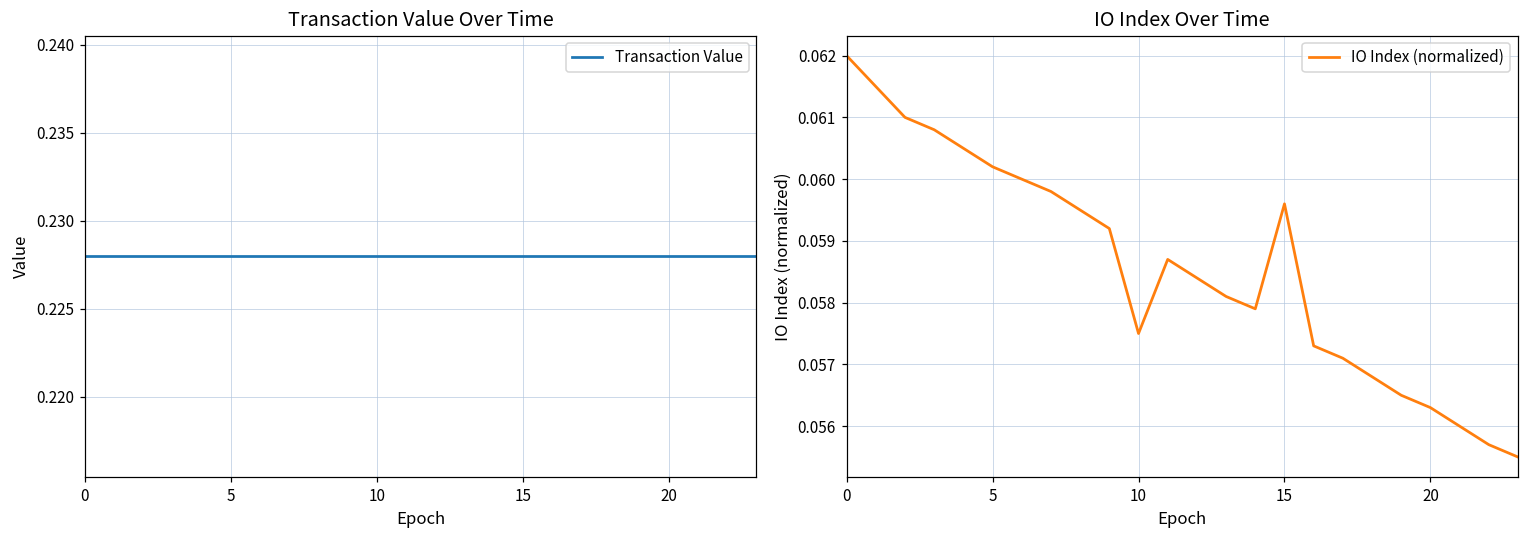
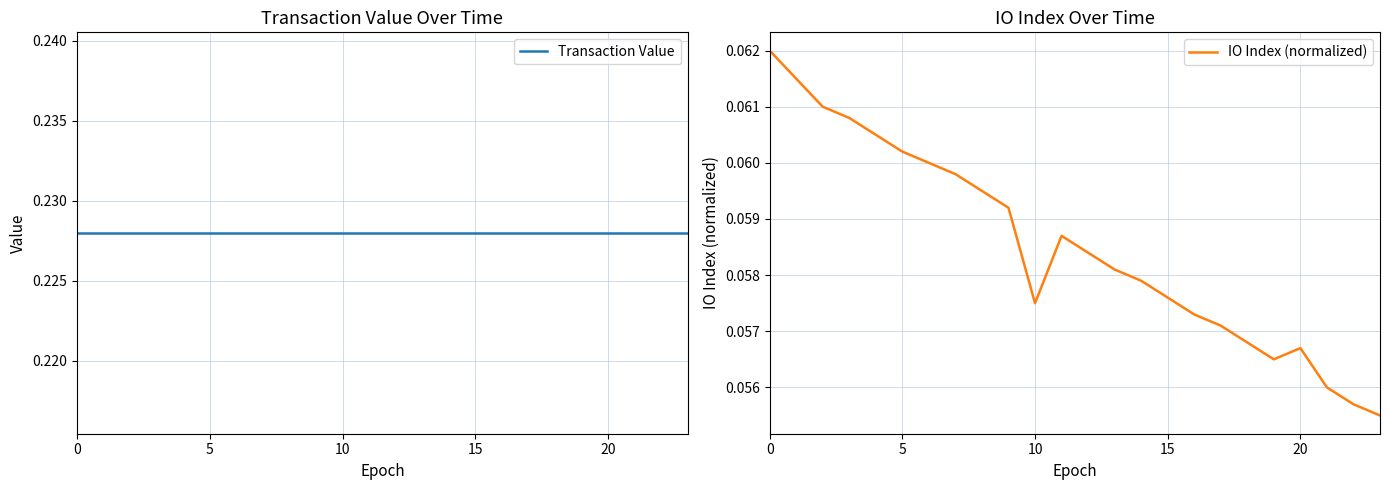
IO Index Over Time, 15: 0.0596 -> 0.0576
IO Index Over Time, 20: 0.0563 -> 0.0567
